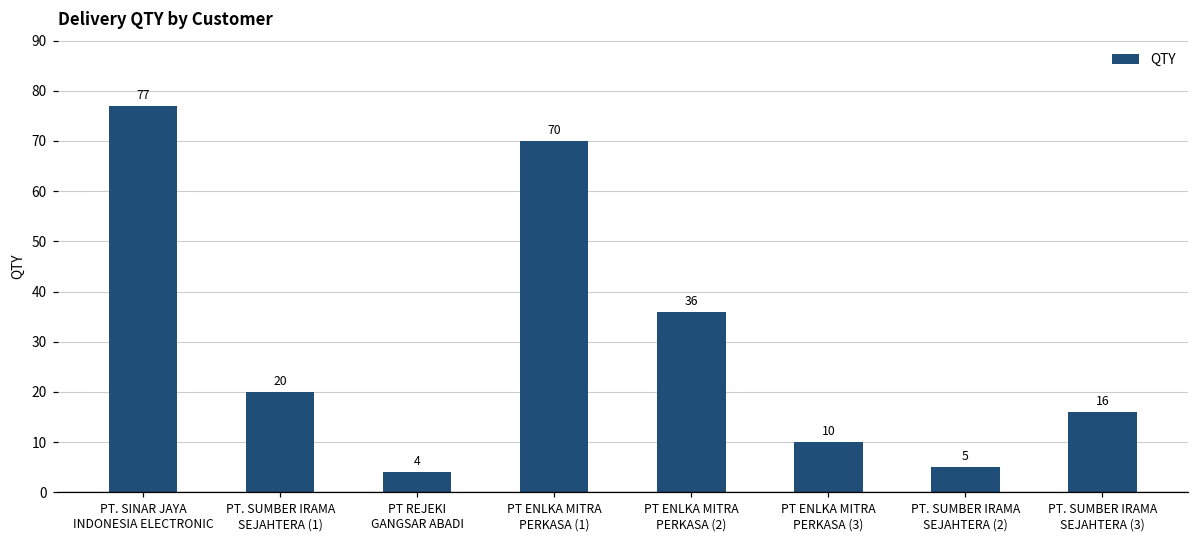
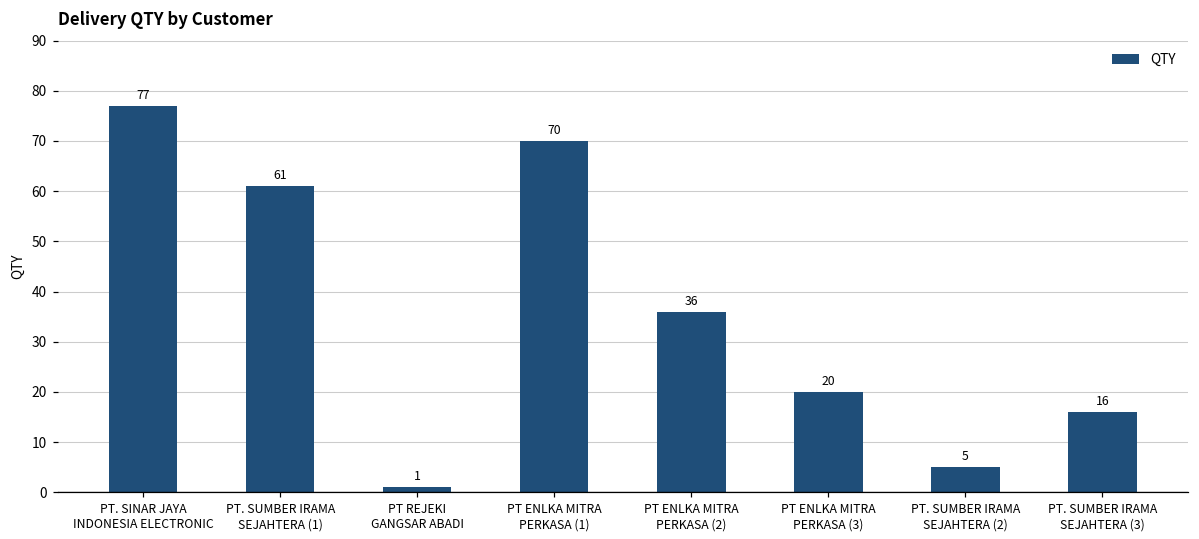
PT. SUMBER IRAMA SEJAHTERA (1): 20 -> 61
PT REJEKI GANGSAR ABADI: 4 -> 1
PT ENLKA MITRA PERKASA (3): 10 -> 20
